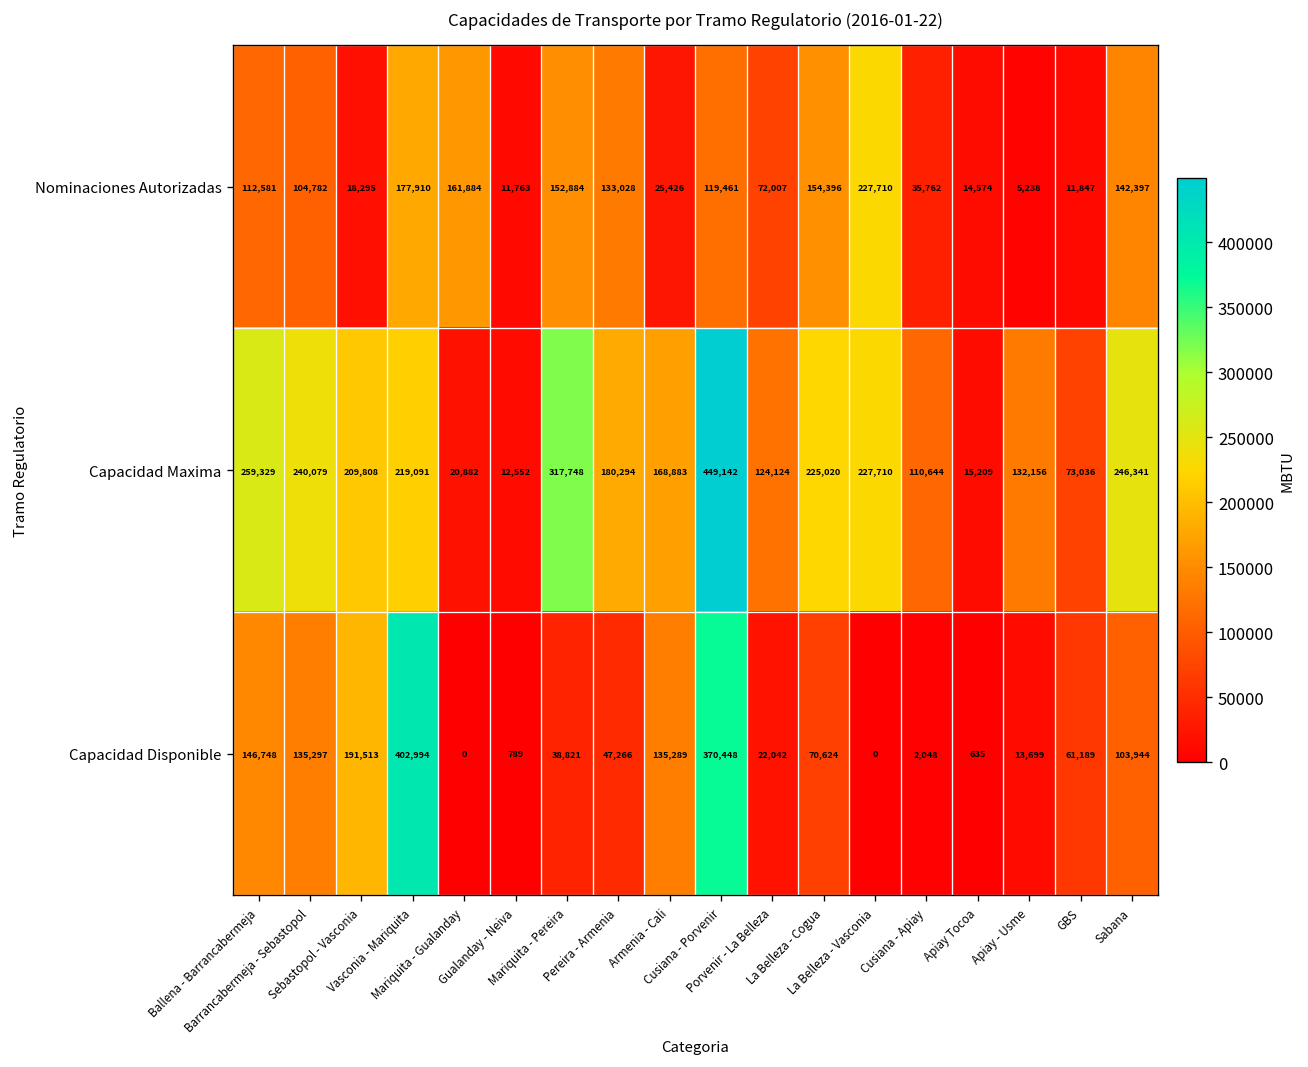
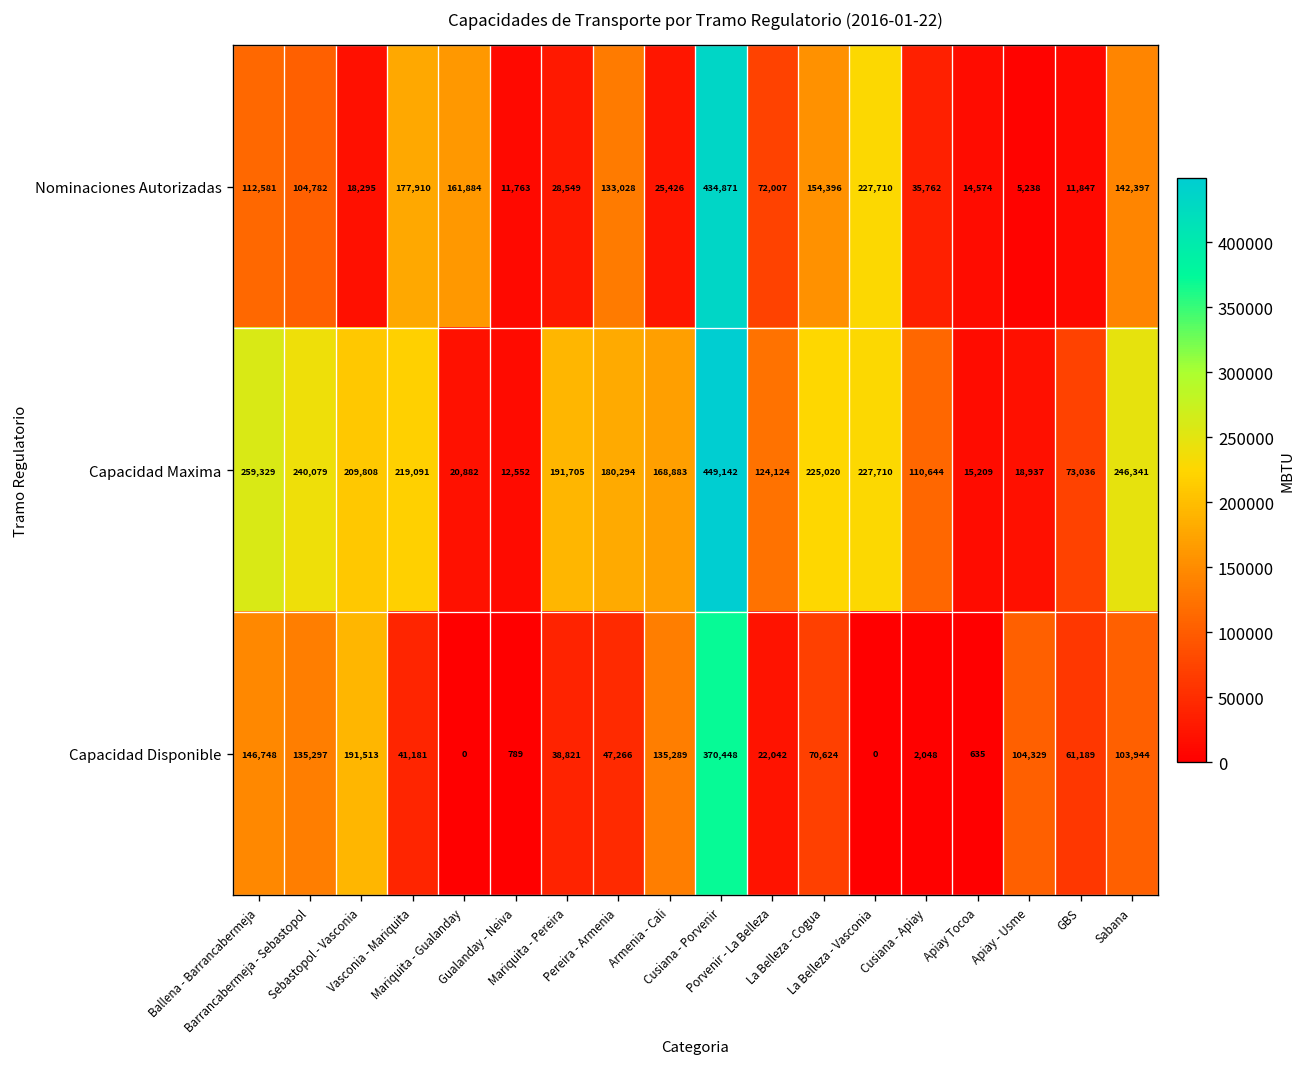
Nominaciones Autorizadas, Mariquita - Pereira: 152,884 -> 28,549
Nominaciones Autorizadas, Cusiana - Porvenir: 119,461 -> 434,871
Capacidad Maxima, Mariquita - Pereira: 317,748 -> 191,705
Capacidad Maxima, Apiay - Usme: 132,156 -> 18,937
Capacidad Disponible, Vasconia - Mariquita: 402,994 -> 41,181
Capacidad Disponible, Apiay - Usme: 13,699 -> 104,329
